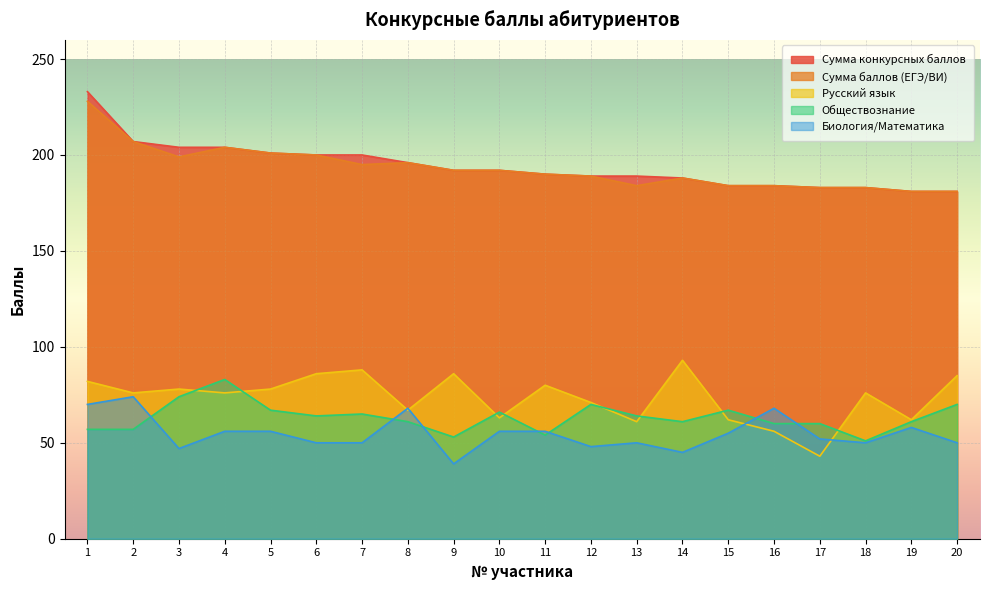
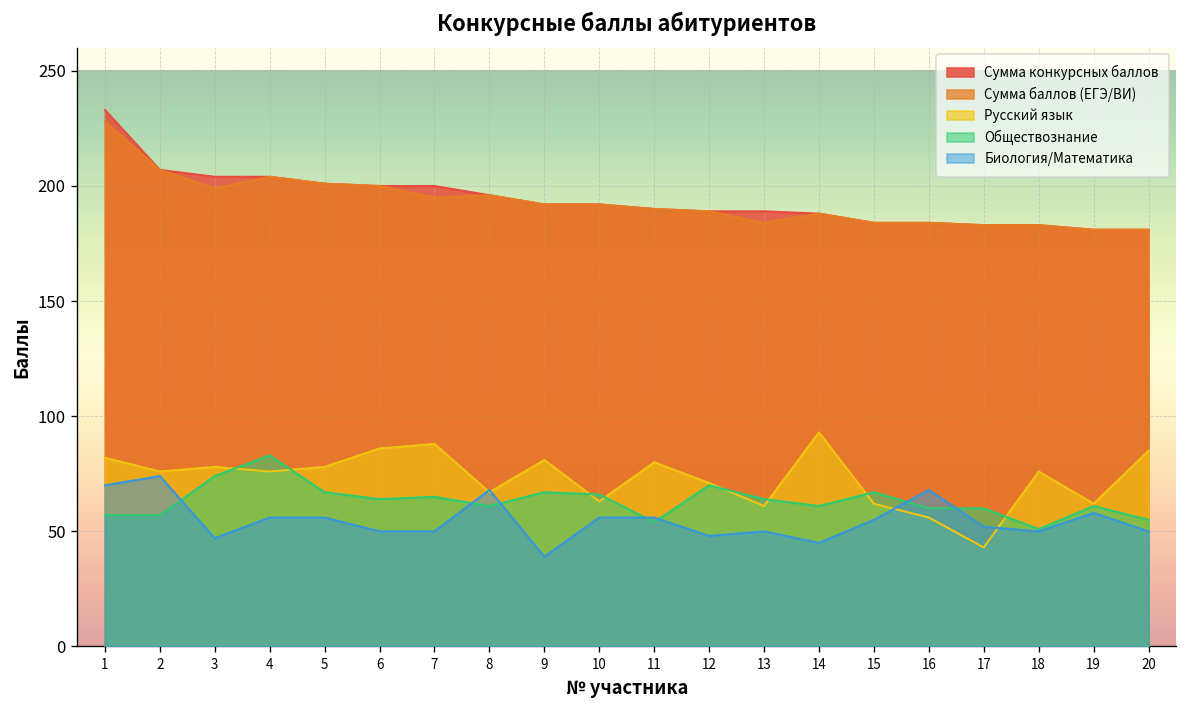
Русский язык, 9: 86 -> 81
Обществознание, 9: 53 -> 67
Обществознание, 20: 70 -> 55
